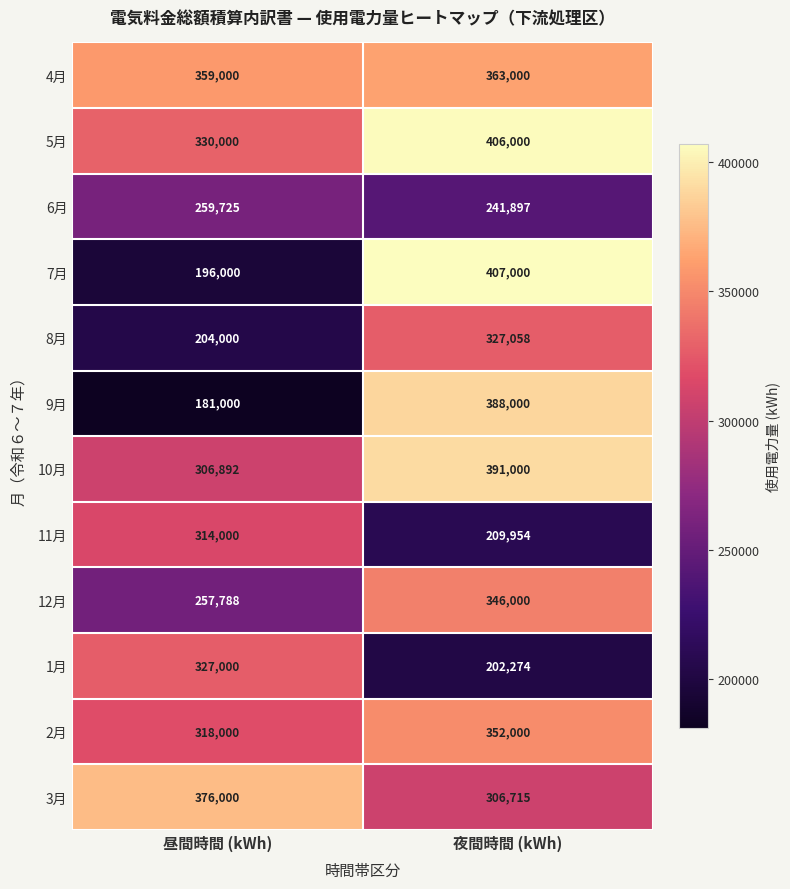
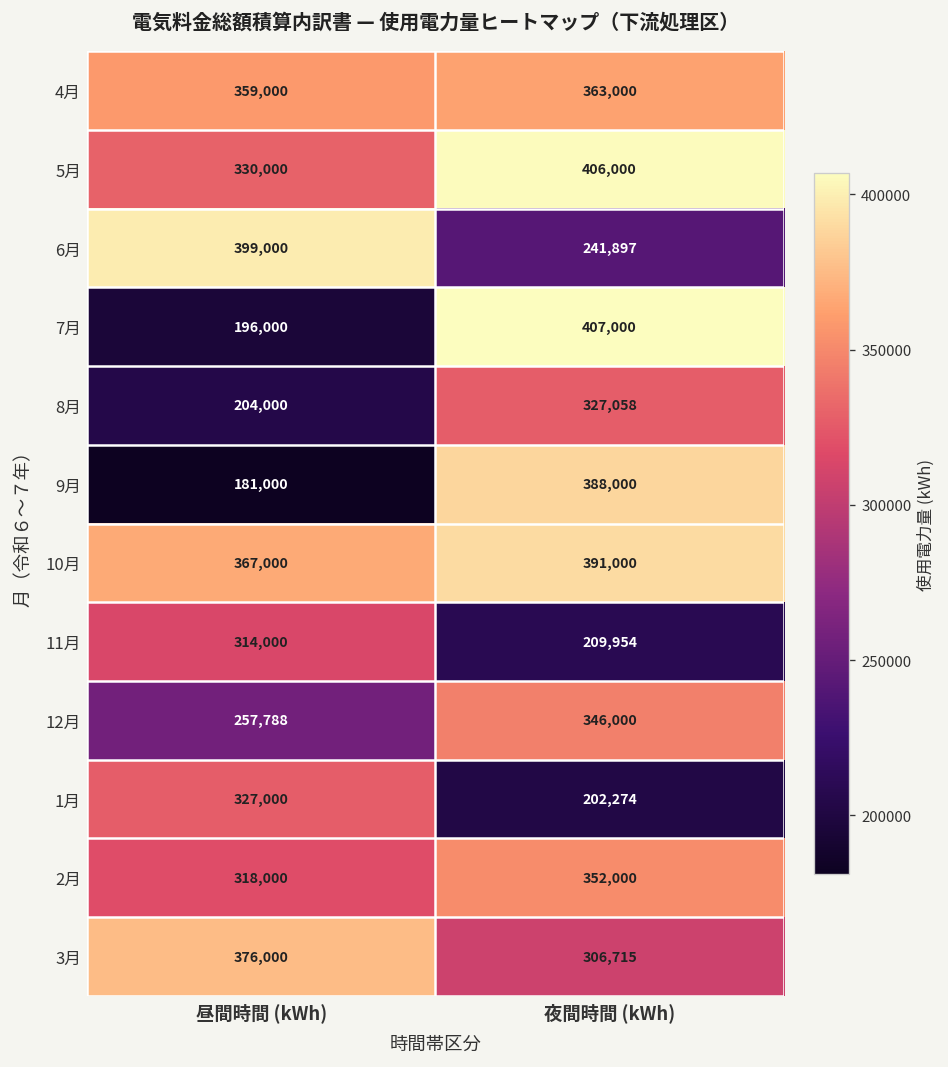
6月, 昼間時間 (kWh): 259,725 -> 399,000
10月, 昼間時間 (kWh): 306,892 -> 367,000
